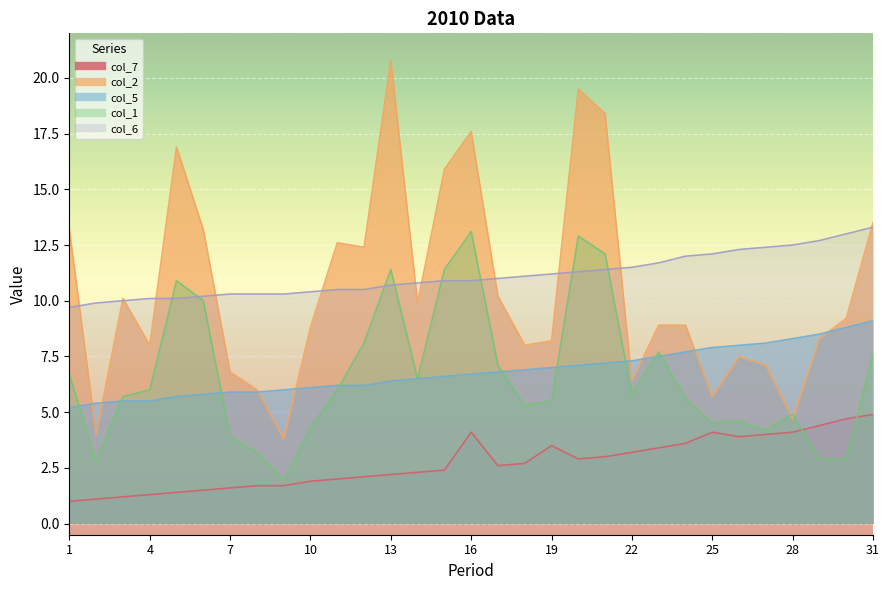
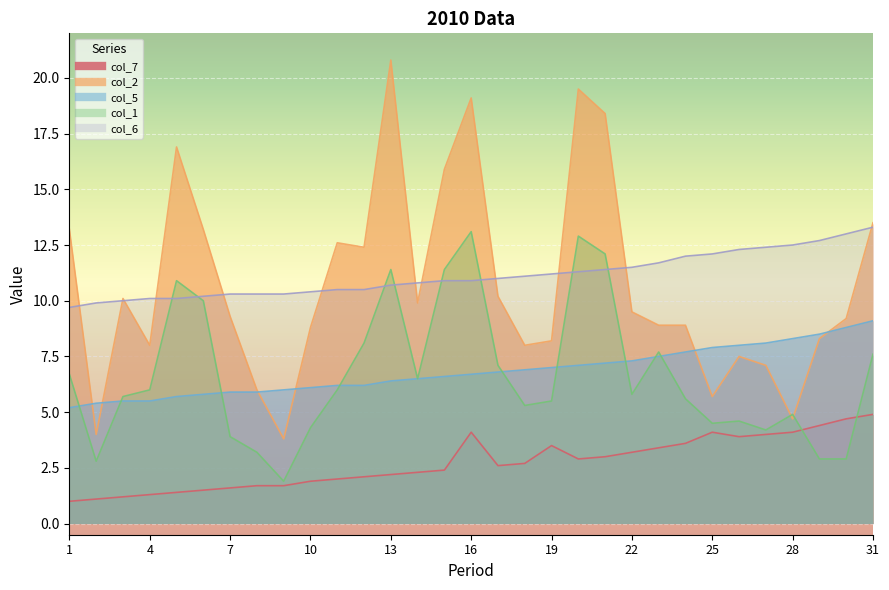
col_2, 7: 6.8 -> 9.3
col_2, 16: 17.6 -> 19.1
col_2, 22: 6.4 -> 9.5
